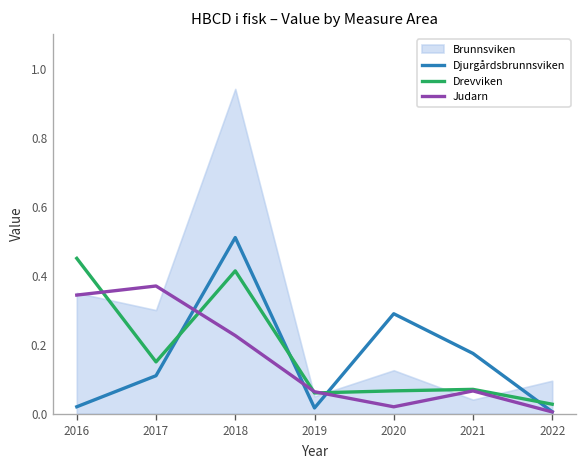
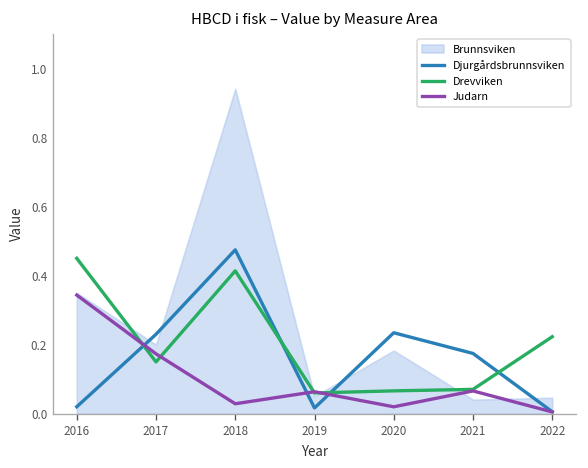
Djurgårdsbrunnsviken, 2017: 0.11 -> 0.23
Brunnsviken, 2017: 0.3 -> 0.2
Judarn, 2017: 0.37 -> 0.17
Djurgårdsbrunnsviken, 2018: 0.51 -> 0.47
Judarn, 2018: 0.23 -> 0.03
Djurgårdsbrunnsviken, 2020: 0.29 -> 0.23
Brunnsviken, 2020: 0.13 -> 0.18
Brunnsviken, 2022: 0.10 -> 0.05
Drevviken, 2022: 0.03 -> 0.22
